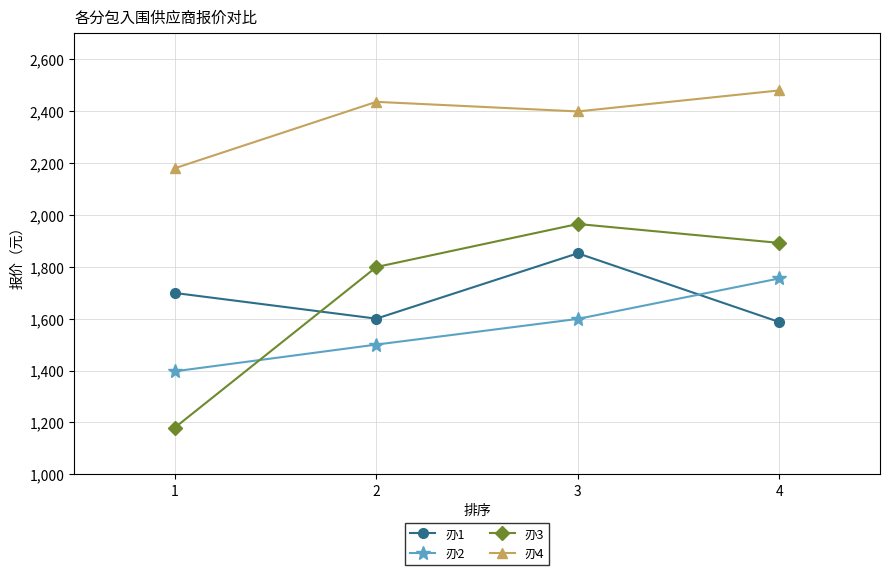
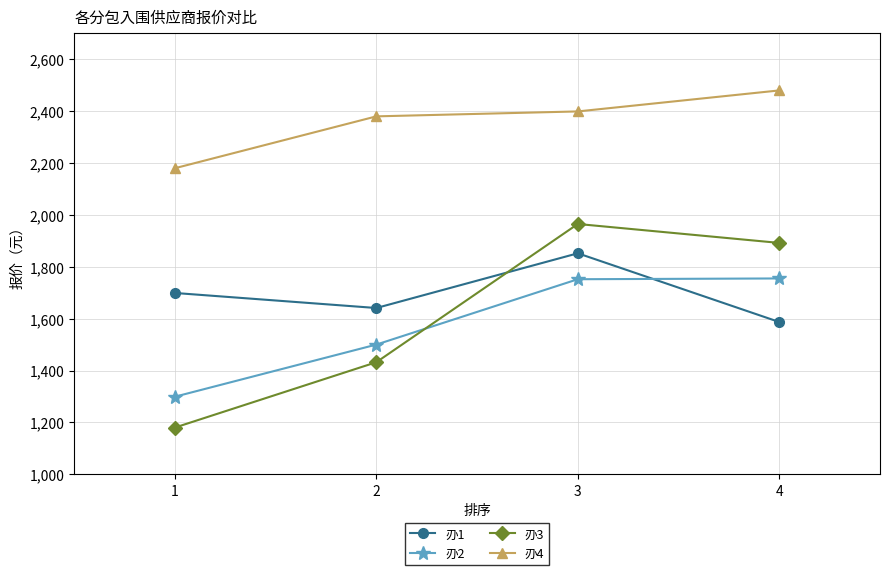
刅2, 1: 1,400 -> 1,300
刅1, 2: 1,600 -> 1,640
刅3, 2: 1,800 -> 1,430
刅4, 2: 2,440 -> 2,380
刅2, 3: 1,600 -> 1,750
